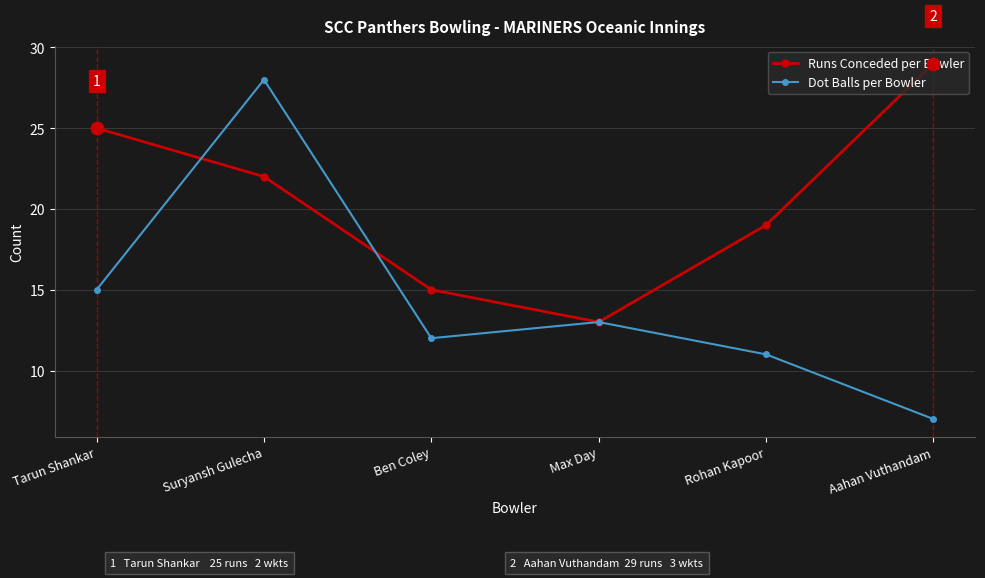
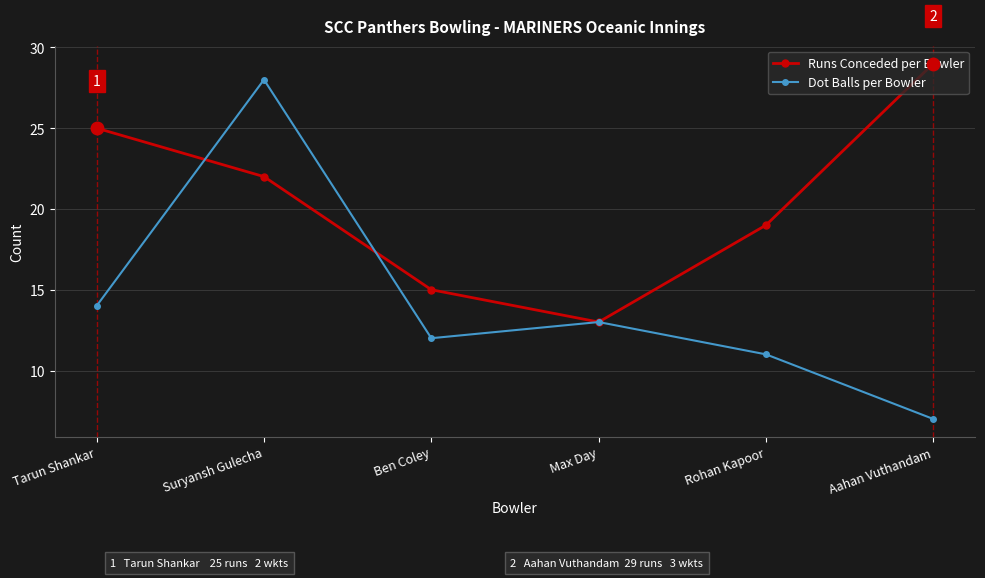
Dot Balls per Bowler, Tarun Shankar: 15 -> 14
